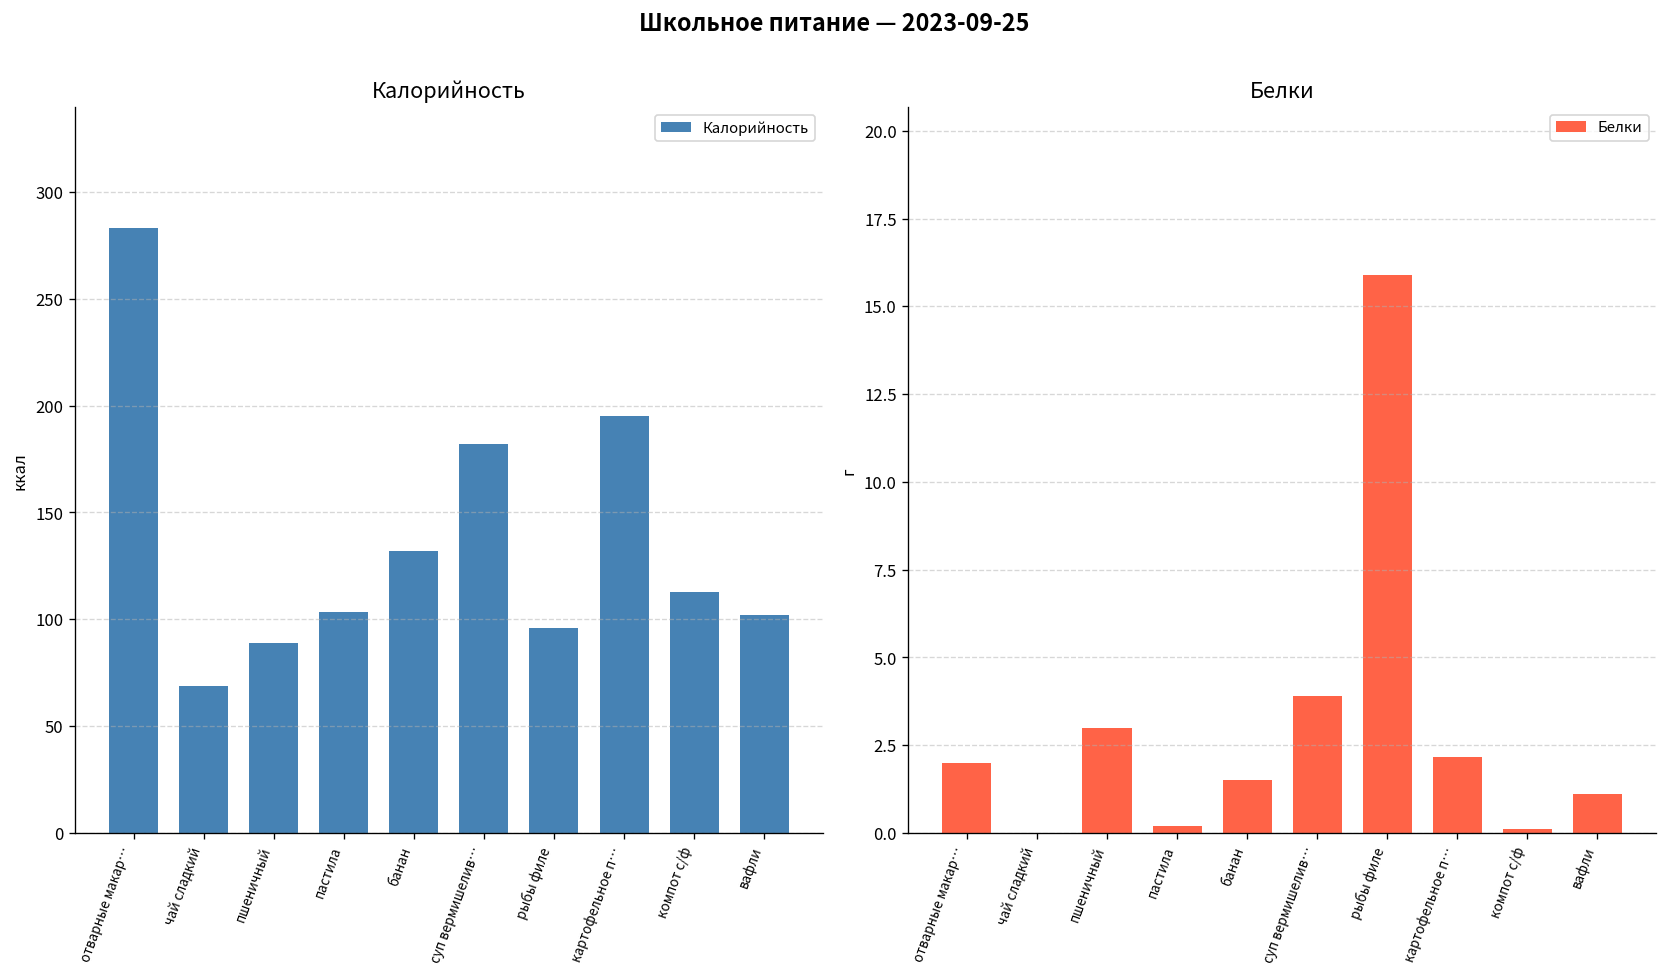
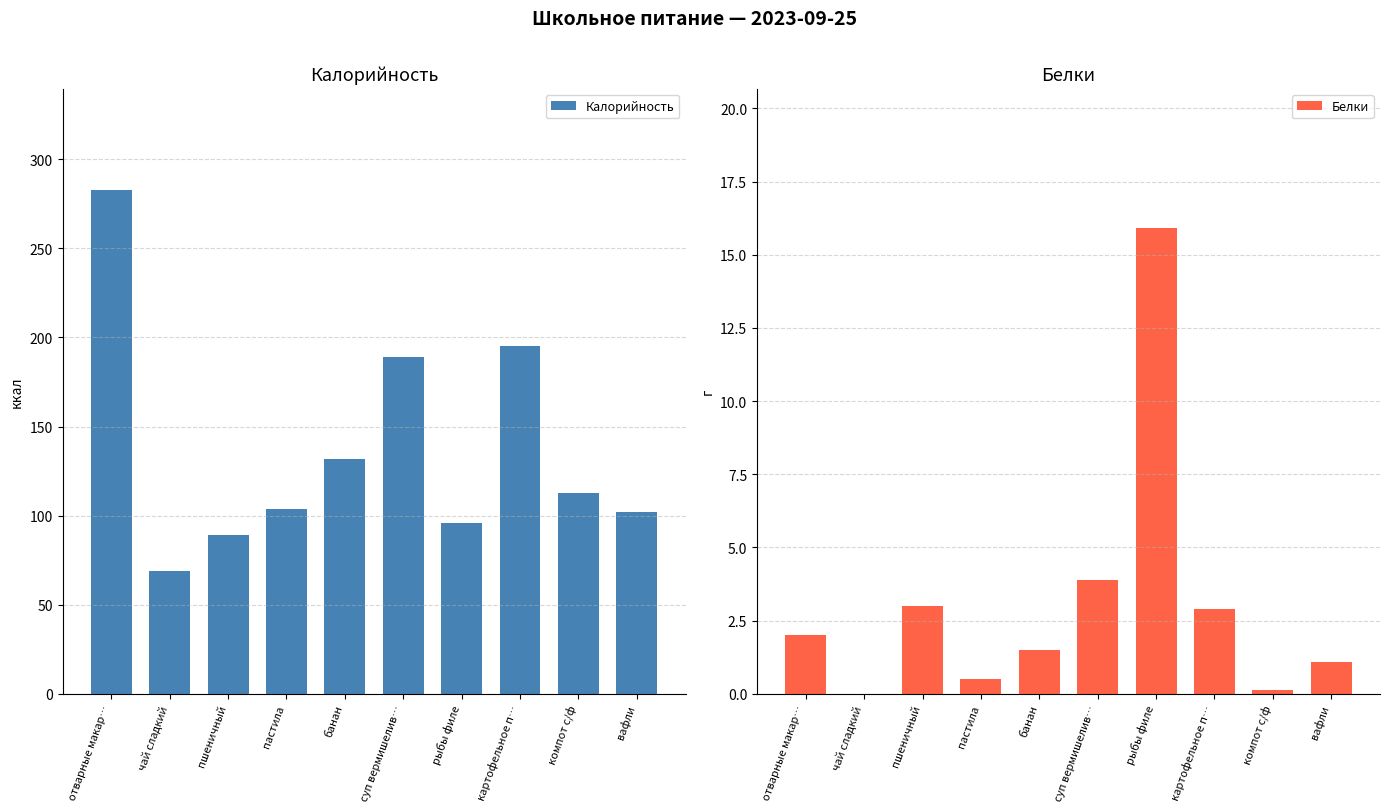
Калорийность, суп вермишелив…: 182 -> 189
Белки, пастила: 0.2 -> 0.5
Белки, картофельное п…: 2.2 -> 2.9
